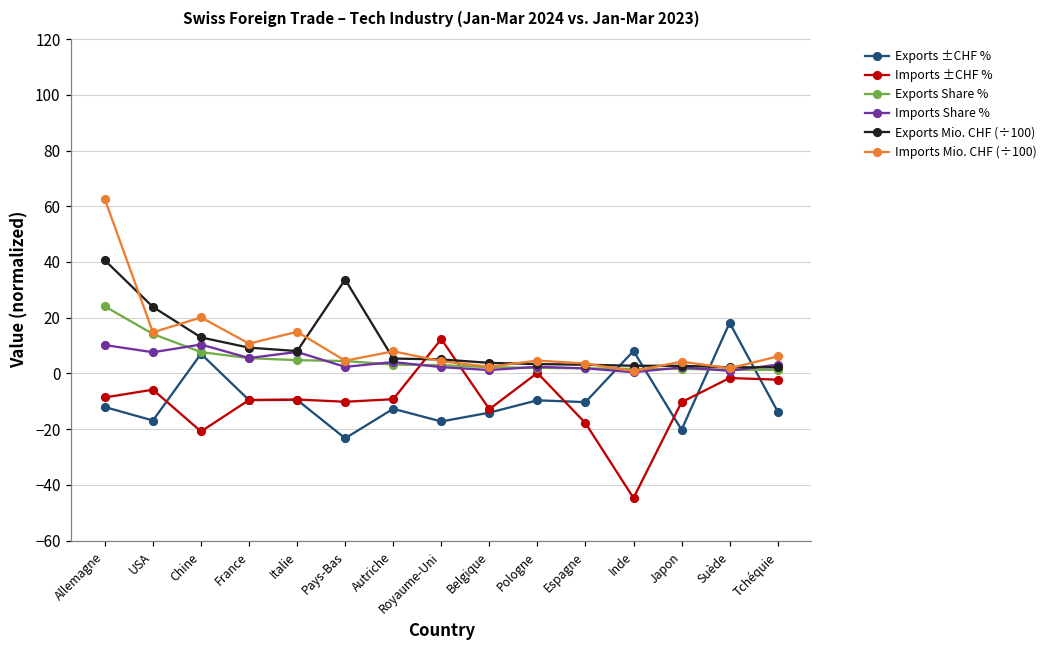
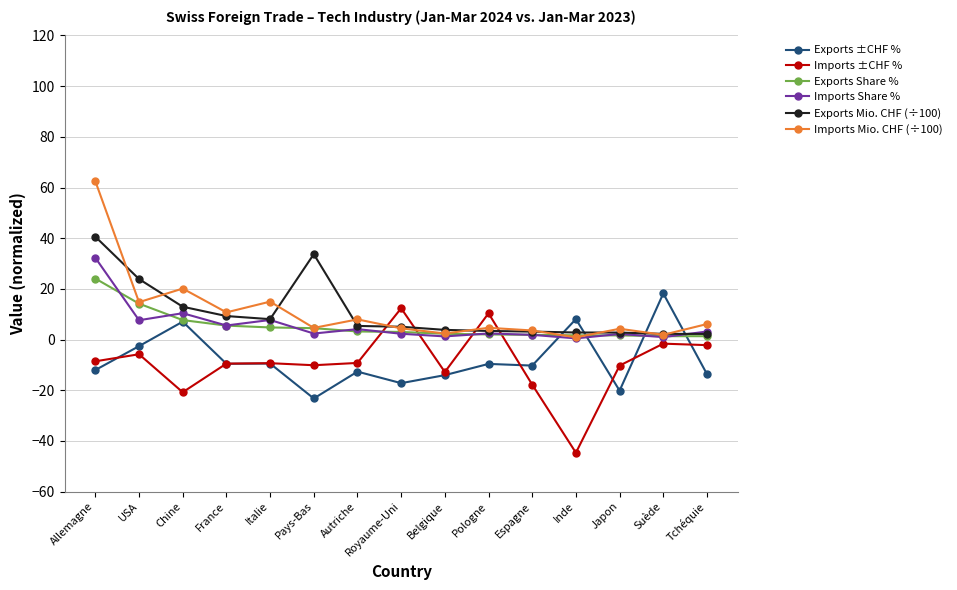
Imports Share %, Allemagne: 10 -> 32
Exports ±CHF %, USA: -17 -> -3
Imports ±CHF %, Pologne: 0 -> 10
